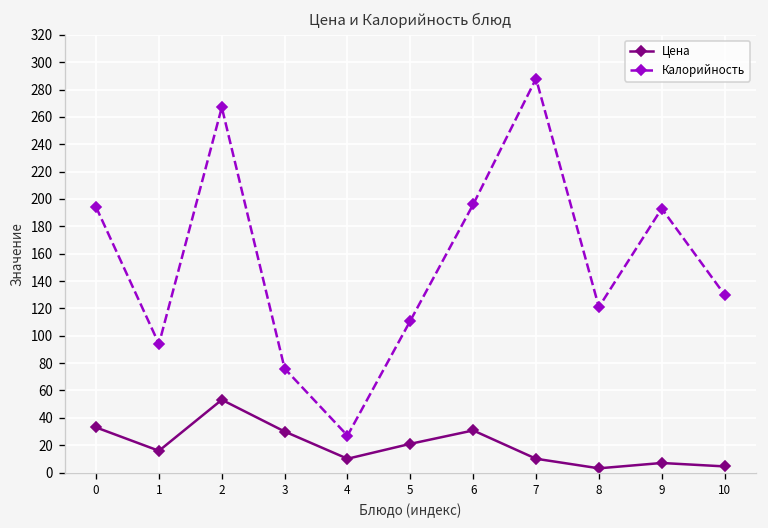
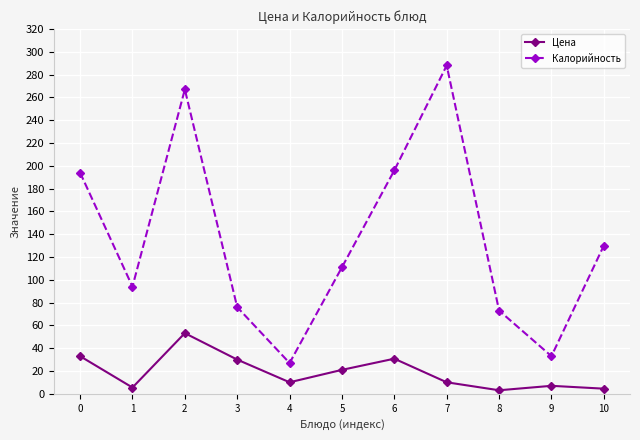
Цена, 1: 16 -> 6
Калорийность, 8: 121 -> 73
Калорийность, 9: 193 -> 33
